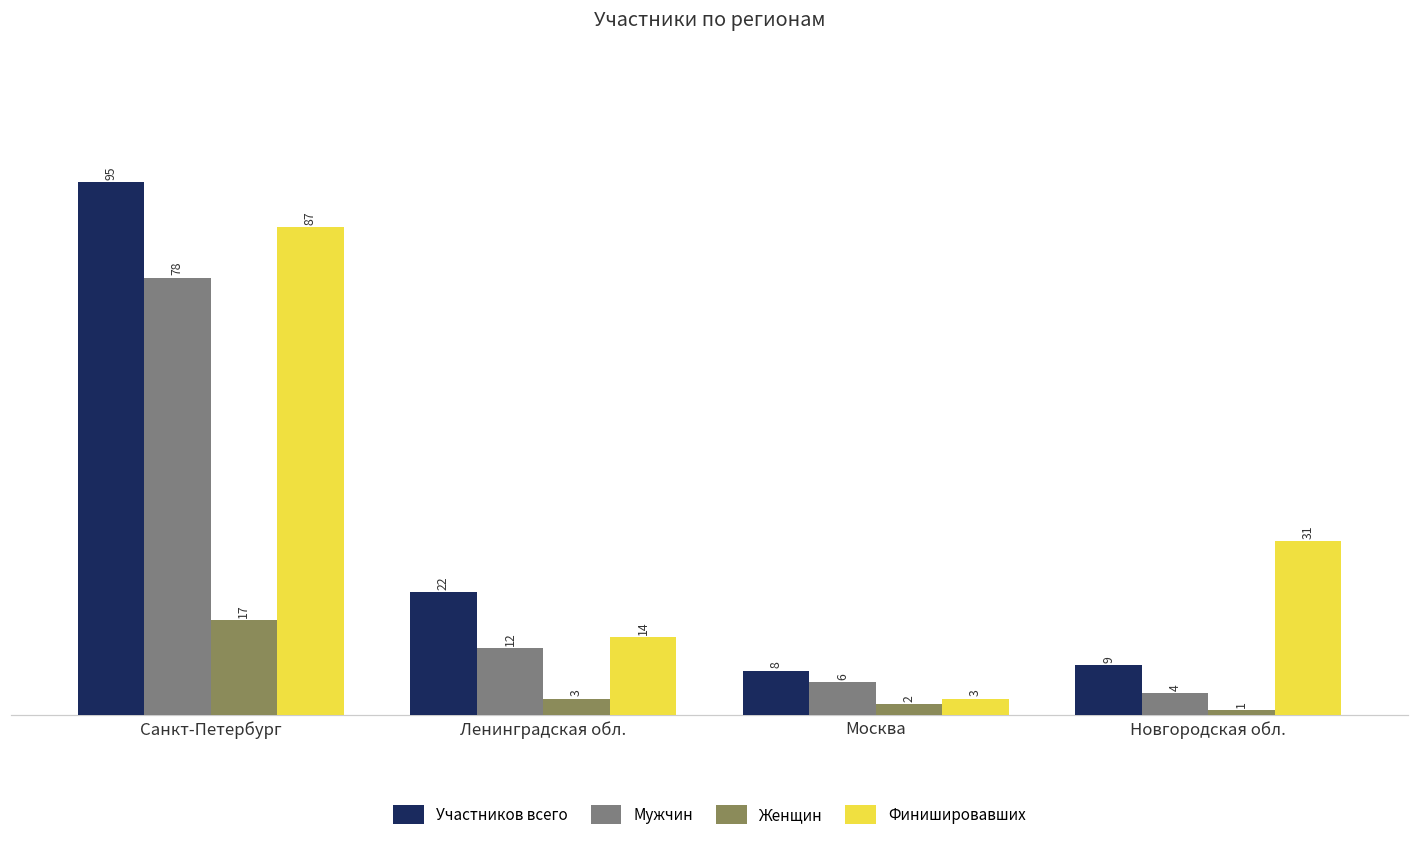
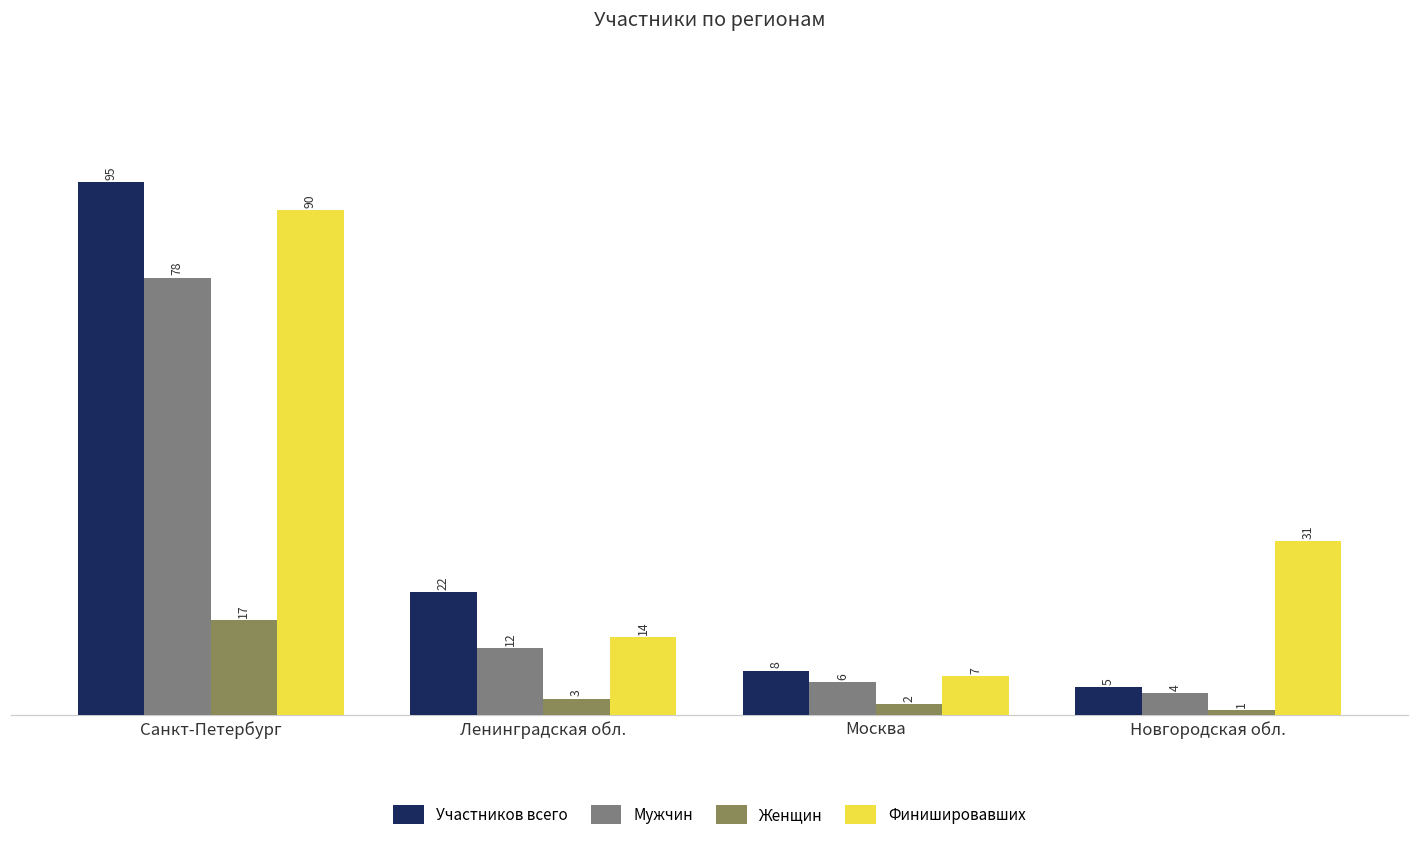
Финишировавших, Санкт-Петербург: 87 -> 90
Финишировавших, Москва: 3 -> 7
Участников всего, Новгородская обл.: 9 -> 5
